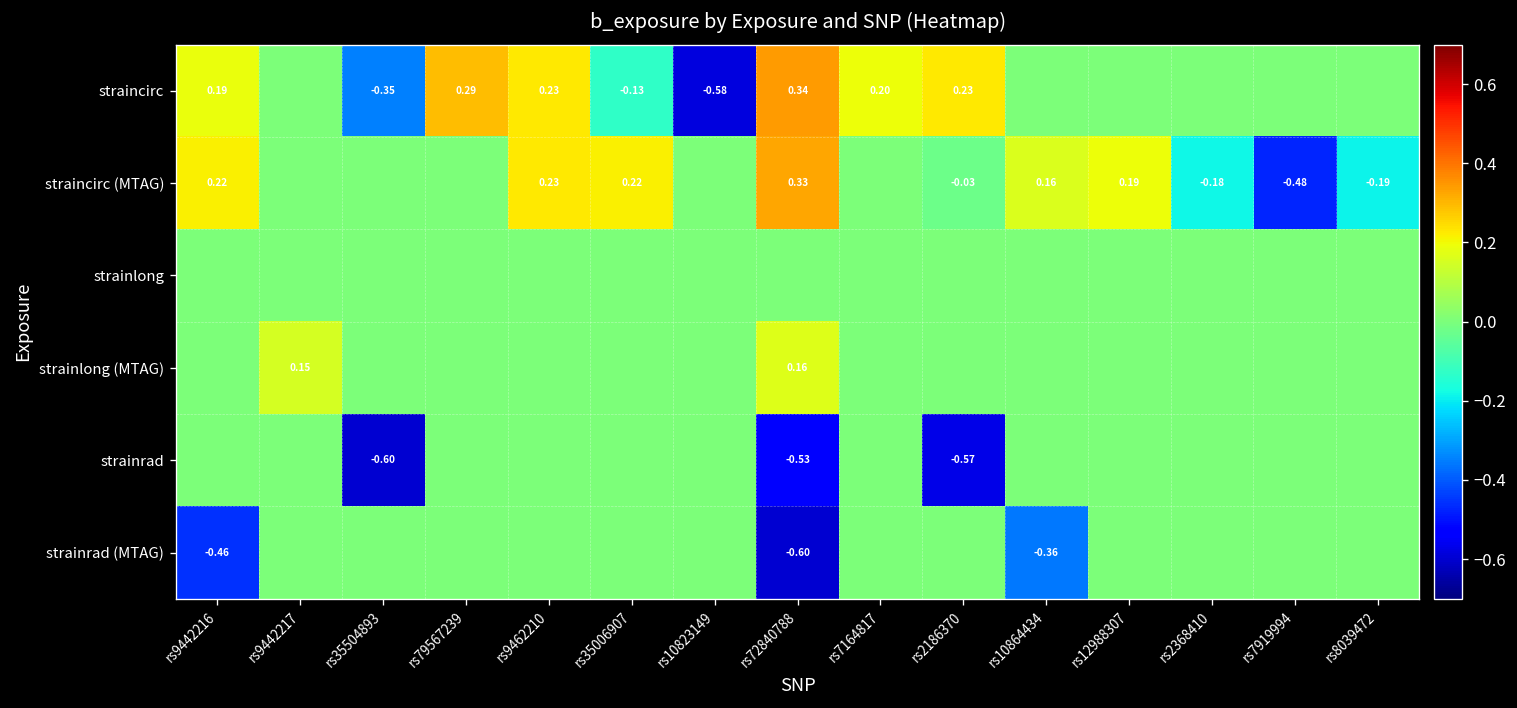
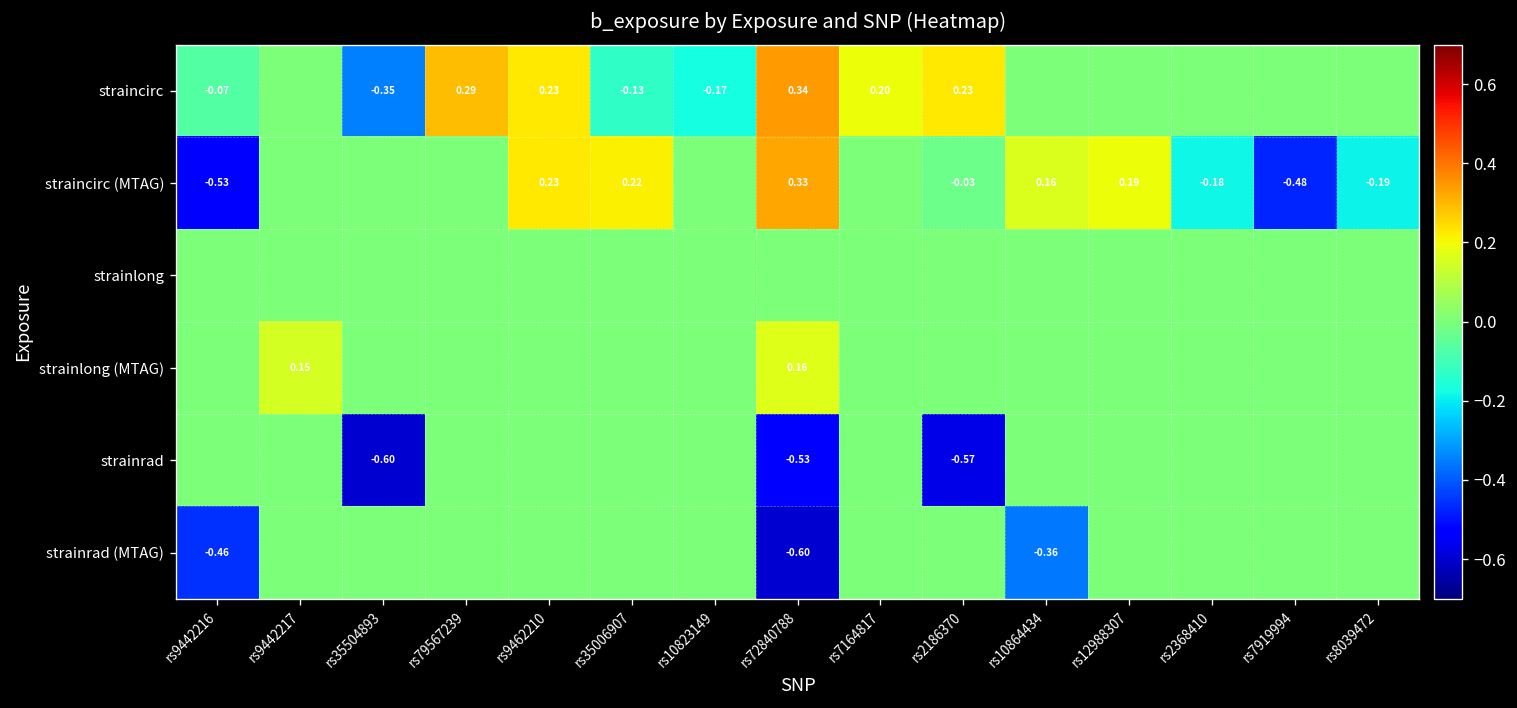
straincirc, rs9442216: 0.19 -> -0.07
straincirc, rs10823149: -0.58 -> -0.17
straincirc (MTAG), rs9442216: 0.22 -> -0.53
